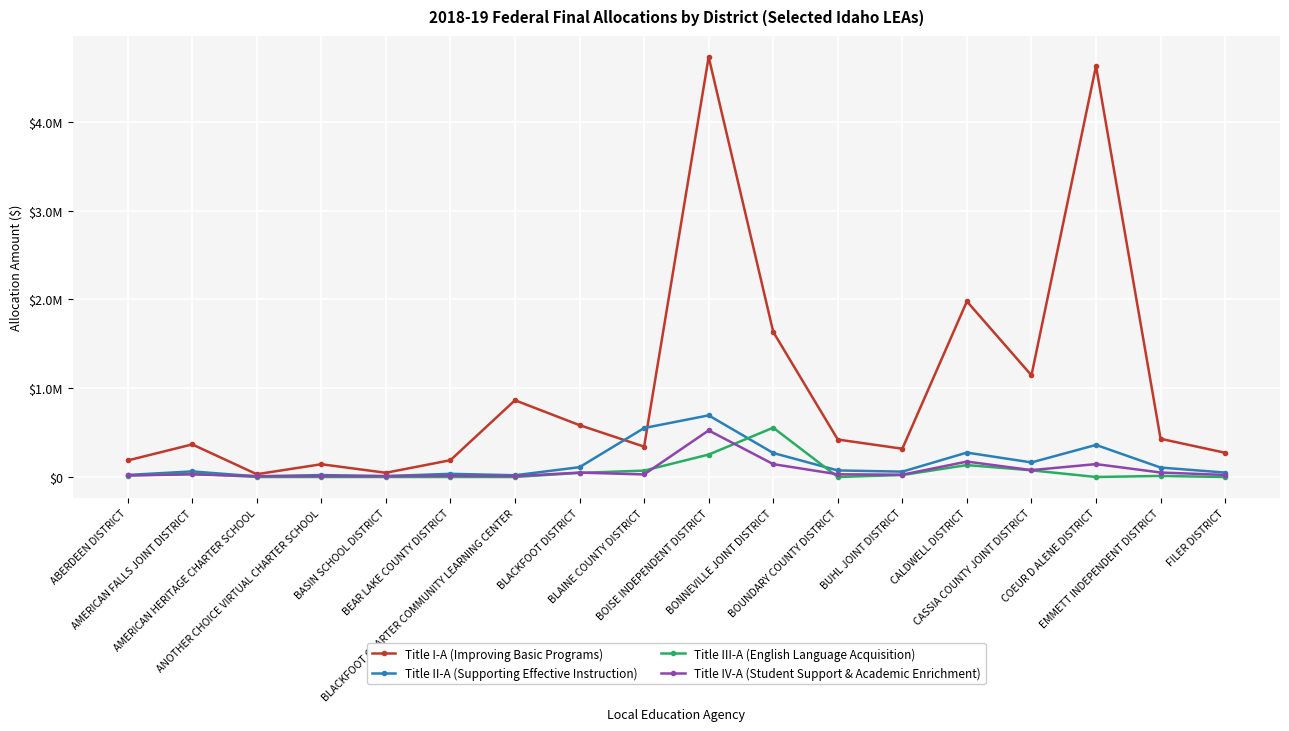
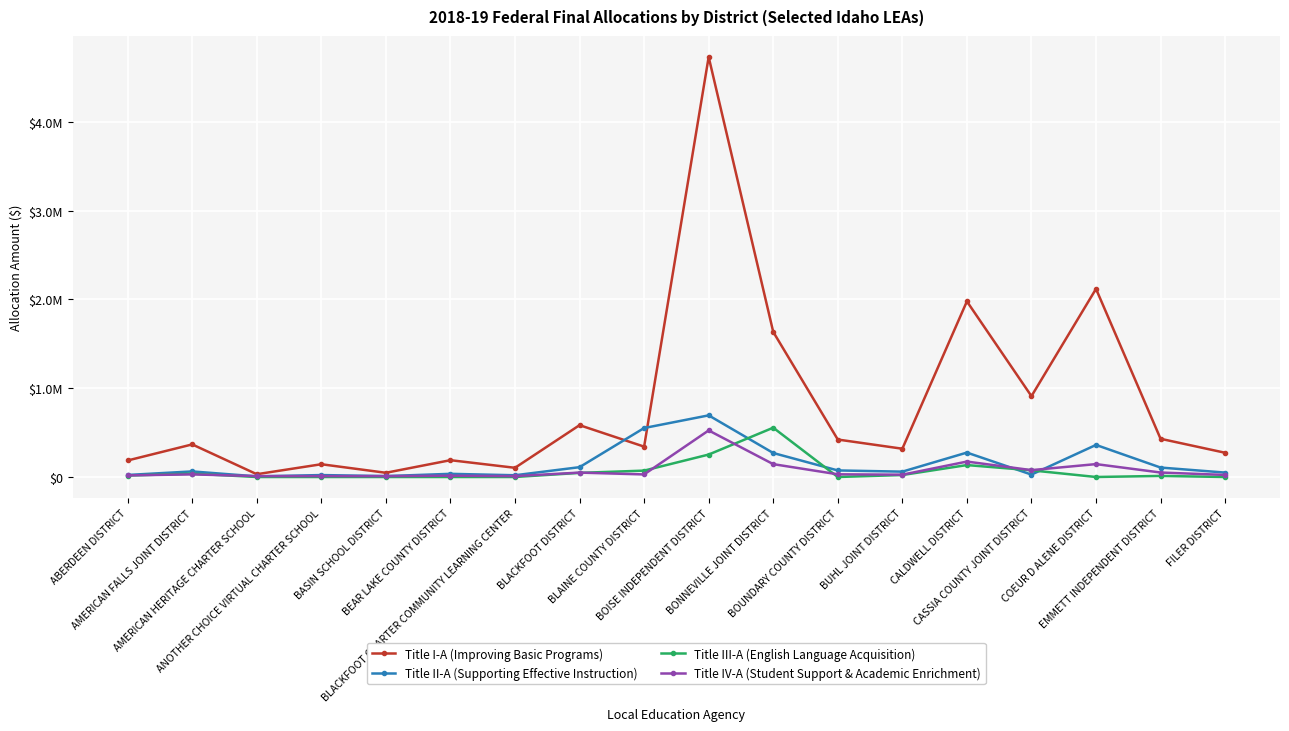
Title I-A (Improving Basic Programs), BLACKFOOT CHARTER COMMUNITY LEARNING CENTER: $900000 -> $100000
Title I-A (Improving Basic Programs), CASSIA COUNTY JOINT DISTRICT: $1100000 -> $900000
Title II-A (Supporting Effective Instruction), CASSIA COUNTY JOINT DISTRICT: $200000 -> $0
Title I-A (Improving Basic Programs), COEUR D ALENE DISTRICT: $4600000 -> $2100000
